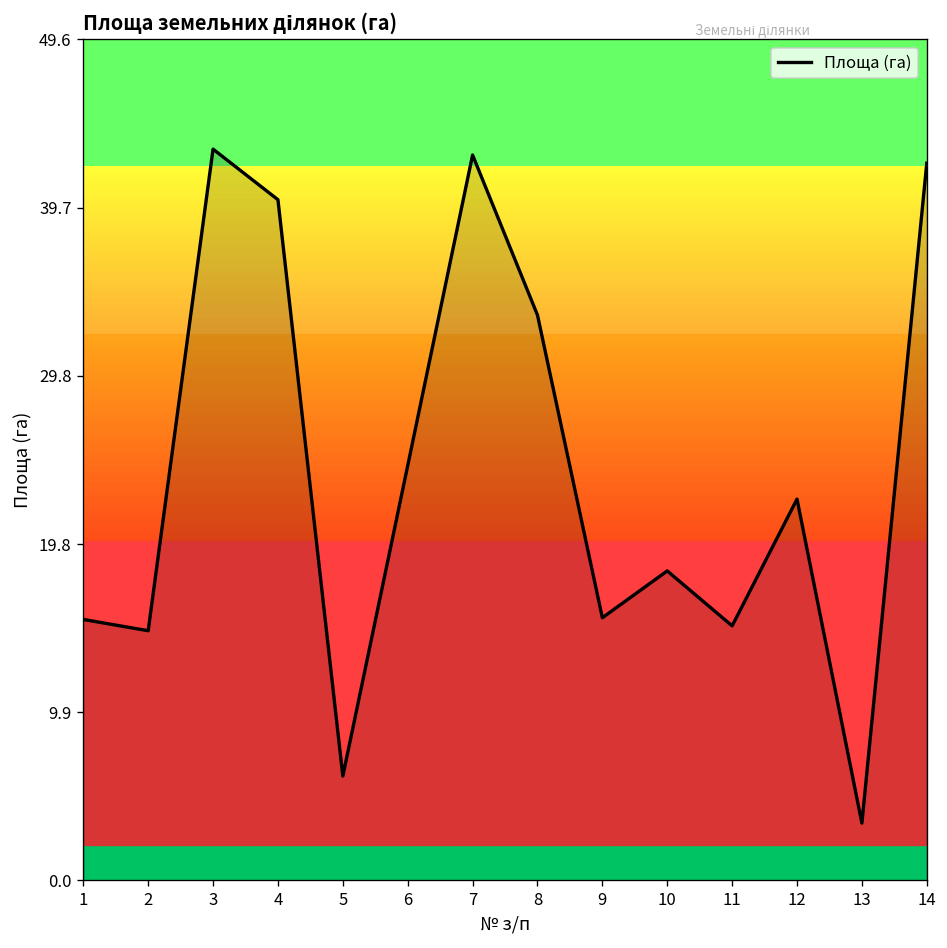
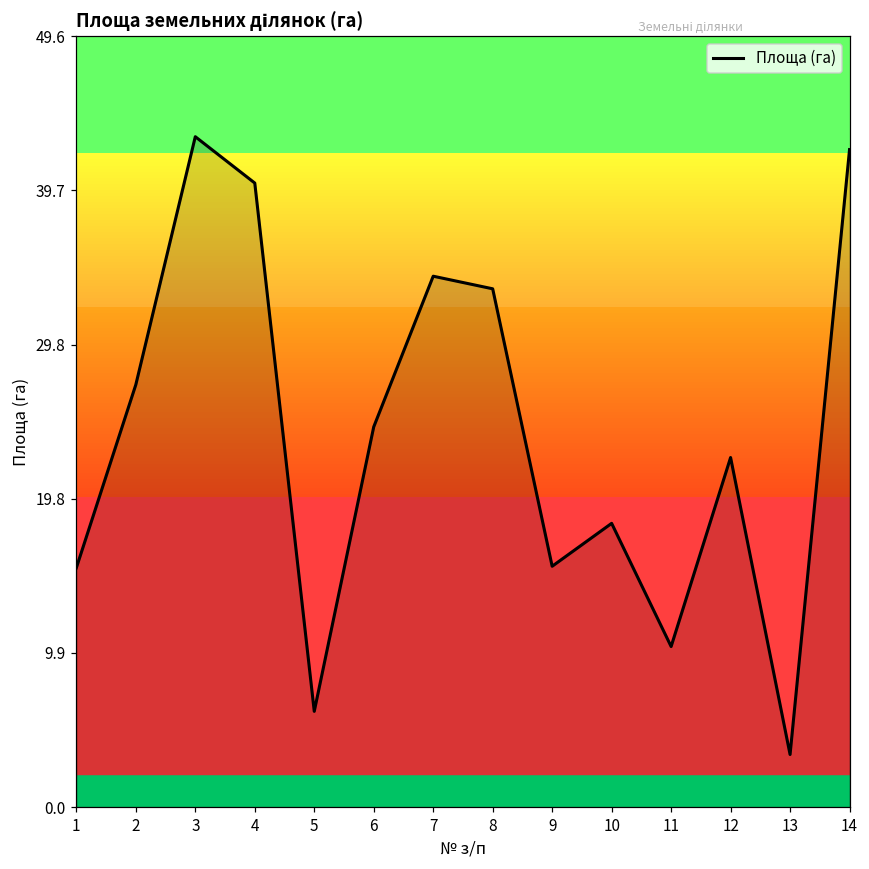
2: 14.7 -> 27.2
7: 42.8 -> 34.2
11: 15.0 -> 10.3
